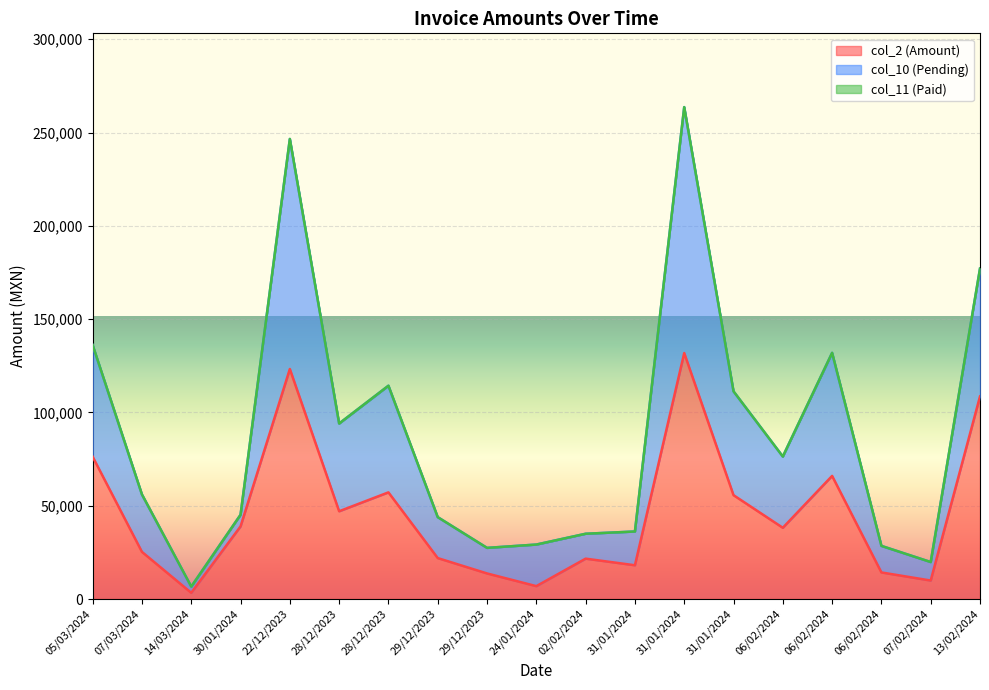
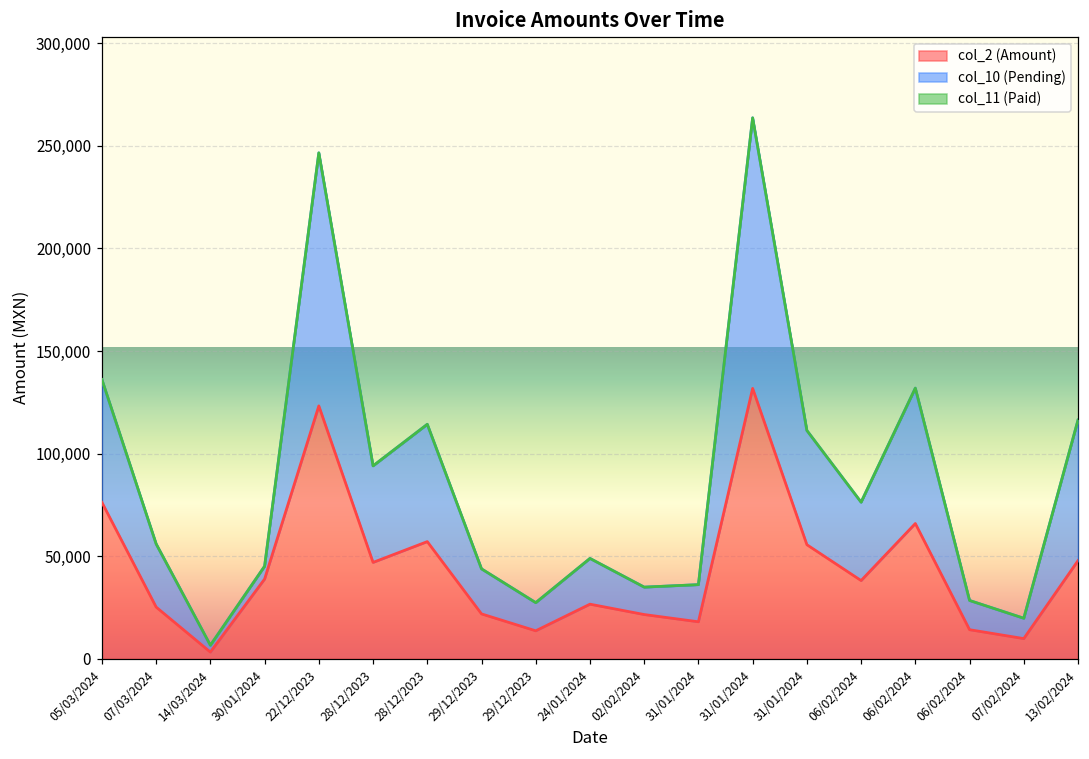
col_2 (Amount), 24/01/2024: 7,000 -> 27,000
col_2 (Amount), 13/02/2024: 109,000 -> 48,000
